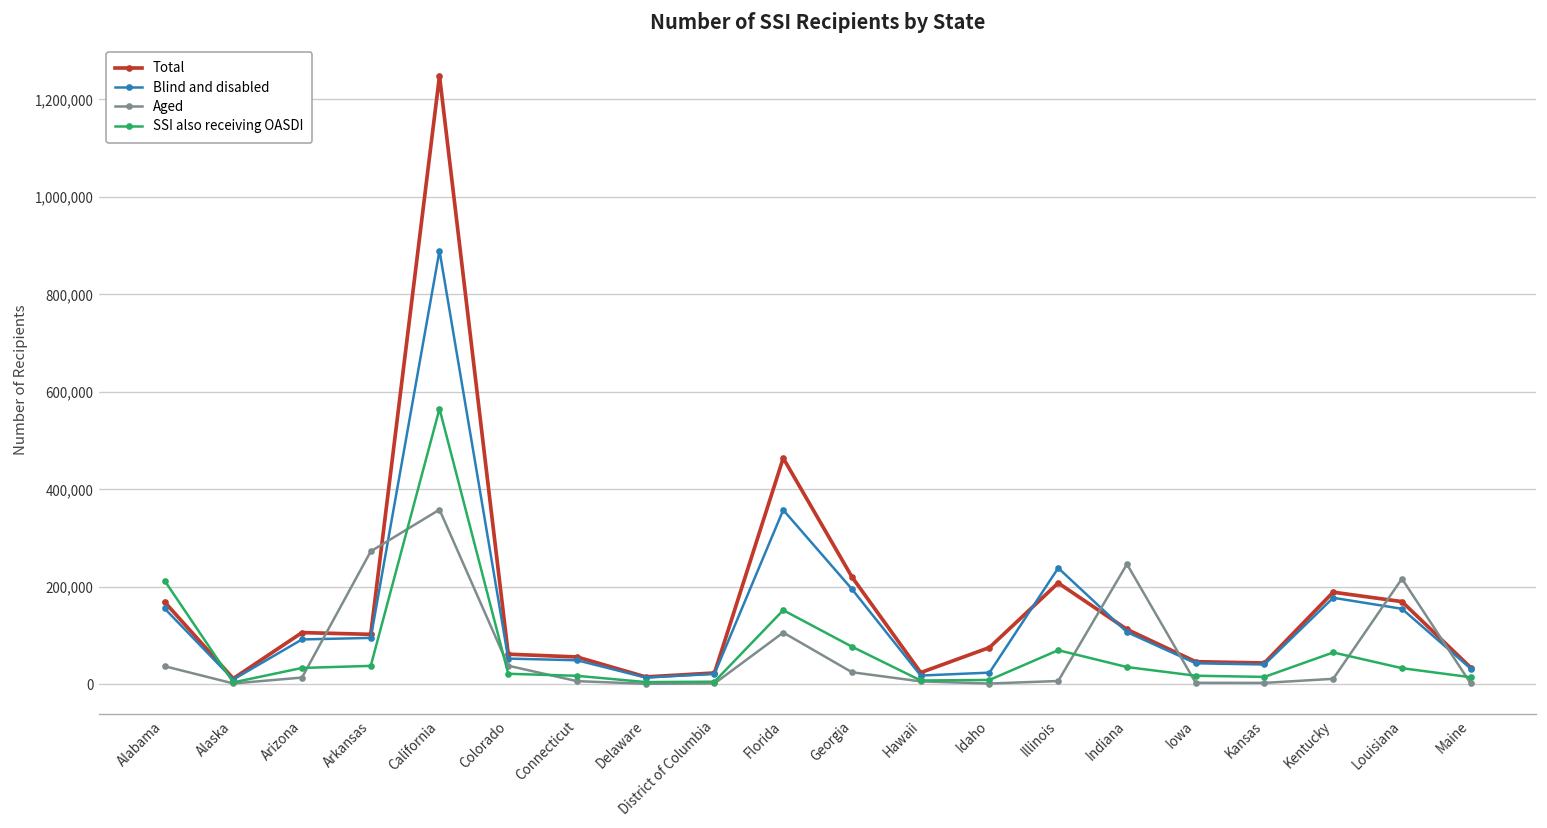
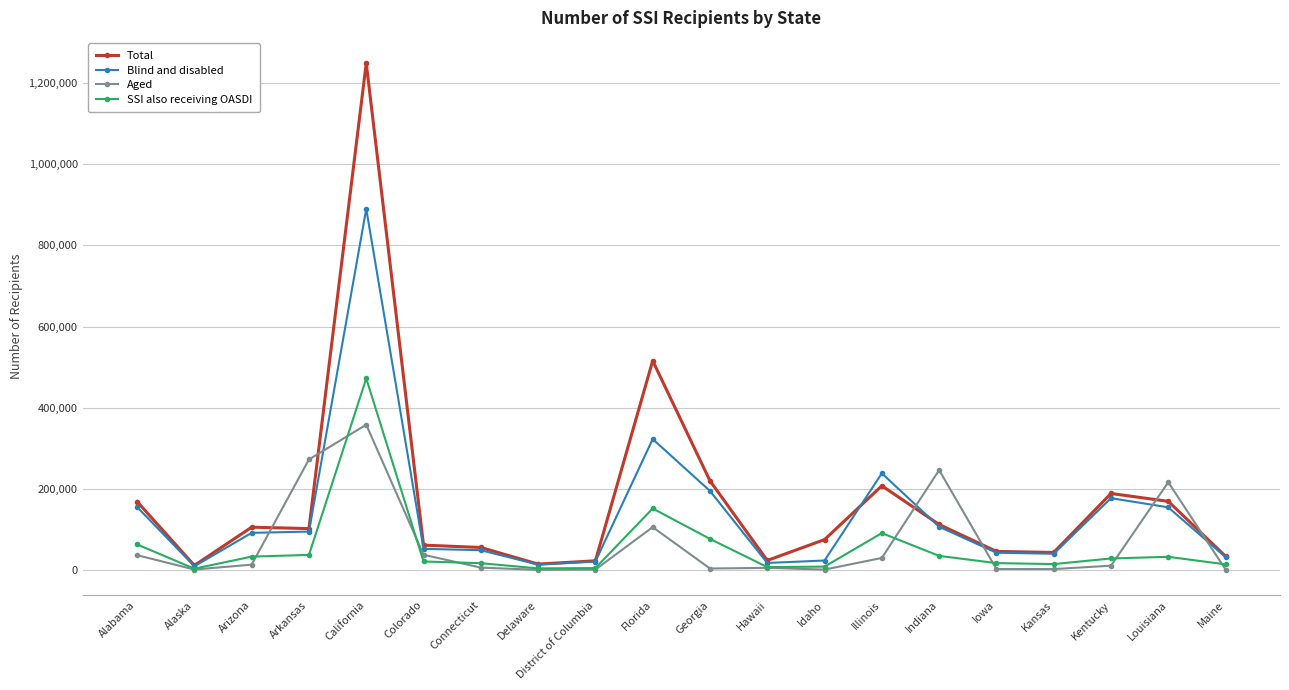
SSI also receiving OASDI, Alabama: 210,000 -> 60,000
SSI also receiving OASDI, California: 570,000 -> 470,000
Total, Florida: 460,000 -> 520,000
Blind and disabled, Florida: 360,000 -> 320,000
Aged, Georgia: 20,000 -> 0
Aged, Illinois: 10,000 -> 30,000
SSI also receiving OASDI, Illinois: 70,000 -> 90,000
SSI also receiving OASDI, Kentucky: 70,000 -> 30,000
